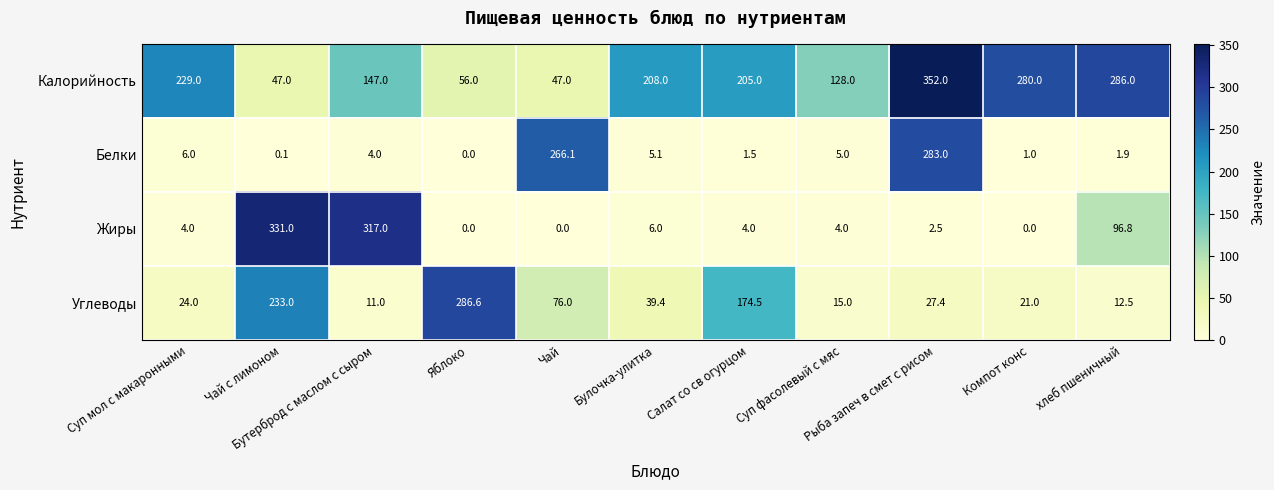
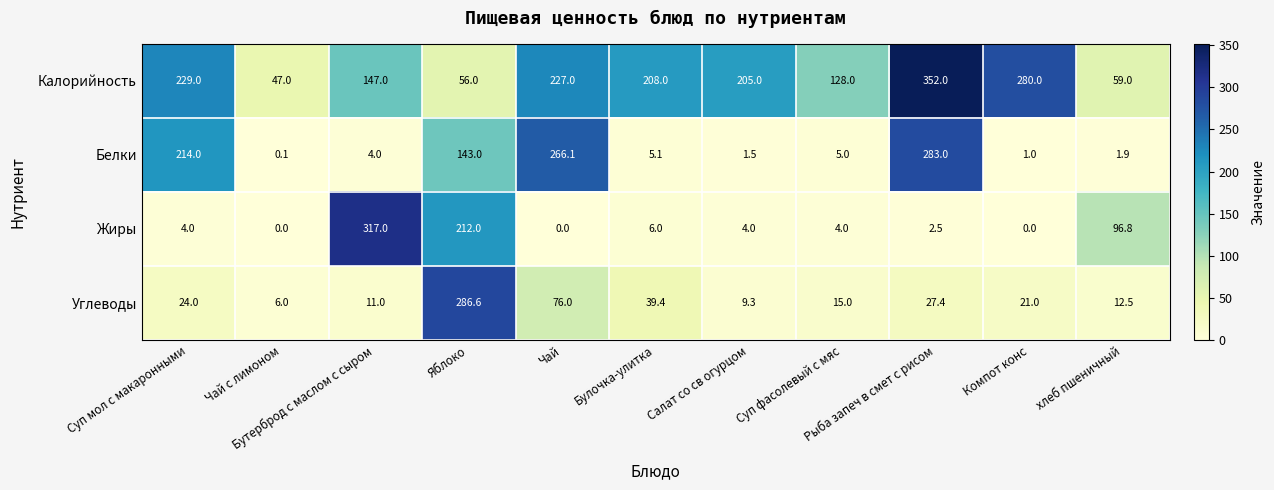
Калорийность, Чай: 47.0 -> 227.0
Калорийность, хлеб пшеничный: 286.0 -> 59.0
Белки, Суп мол с макаронными: 6.0 -> 214.0
Белки, Яблоко: 0.0 -> 143.0
Жиры, Чай с лимоном: 331.0 -> 0.0
Жиры, Яблоко: 0.0 -> 212.0
Углеводы, Чай с лимоном: 233.0 -> 6.0
Углеводы, Салат со св огурцом: 174.5 -> 9.3
